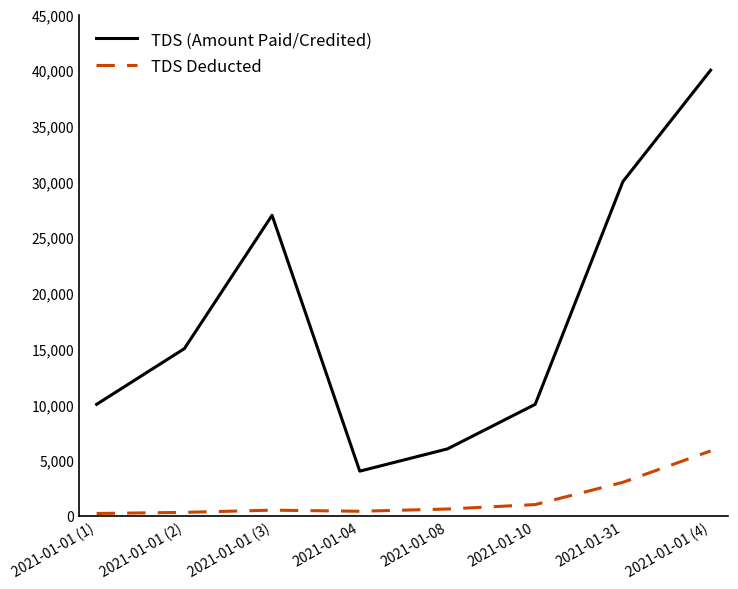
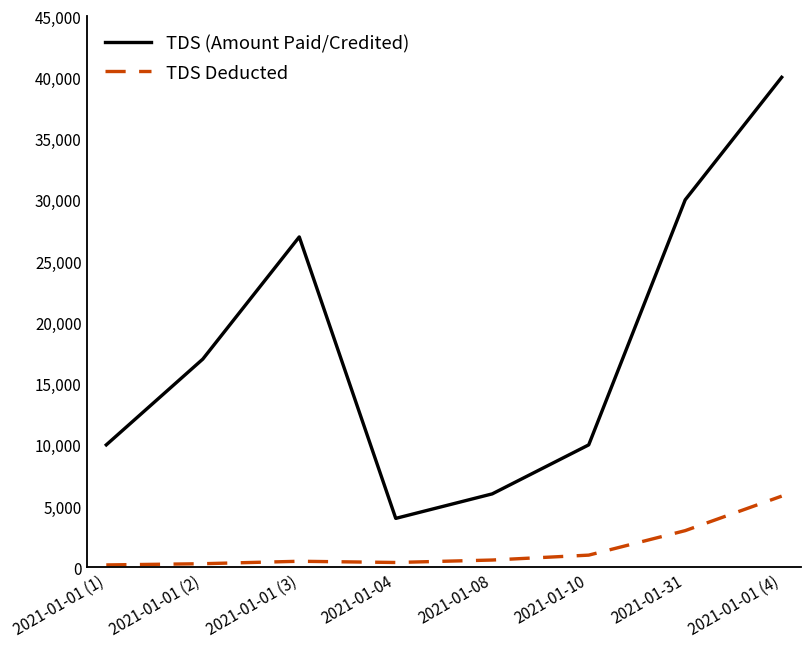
TDS (Amount Paid/Credited), 2021-01-01 (2): 15,000 -> 17,000
